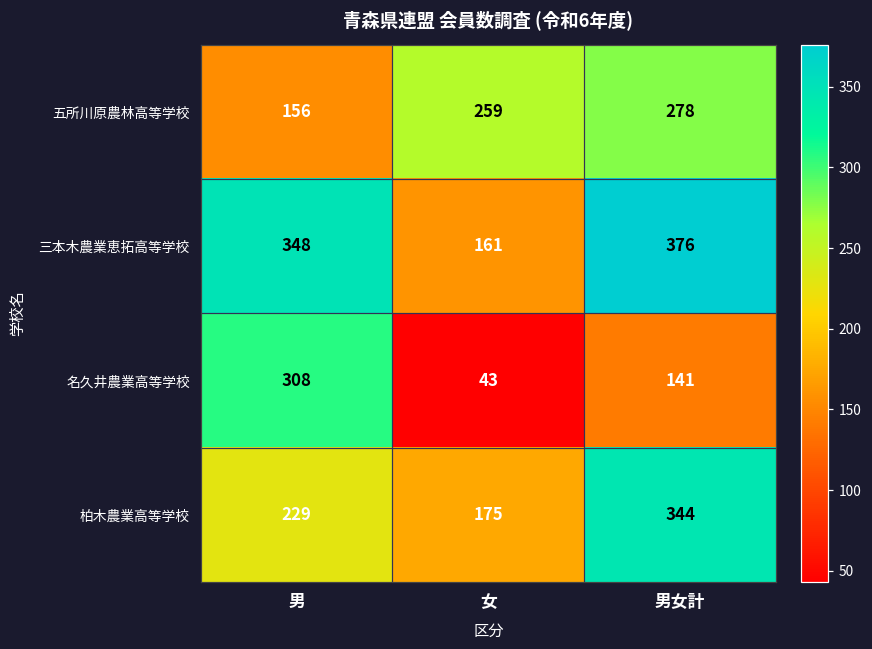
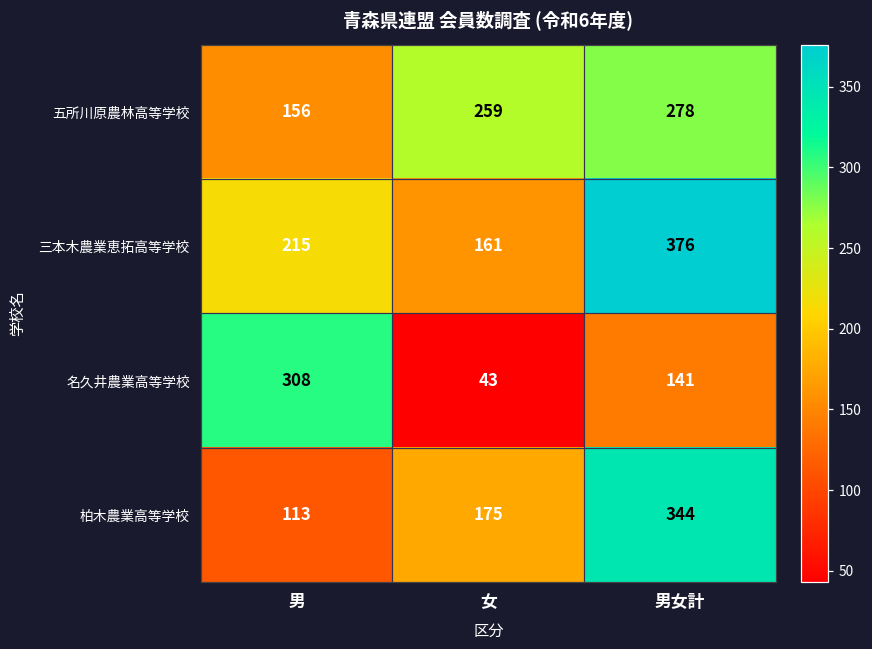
三本木農業恵拓高等学校, 男: 348 -> 215
柏木農業高等学校, 男: 229 -> 113
